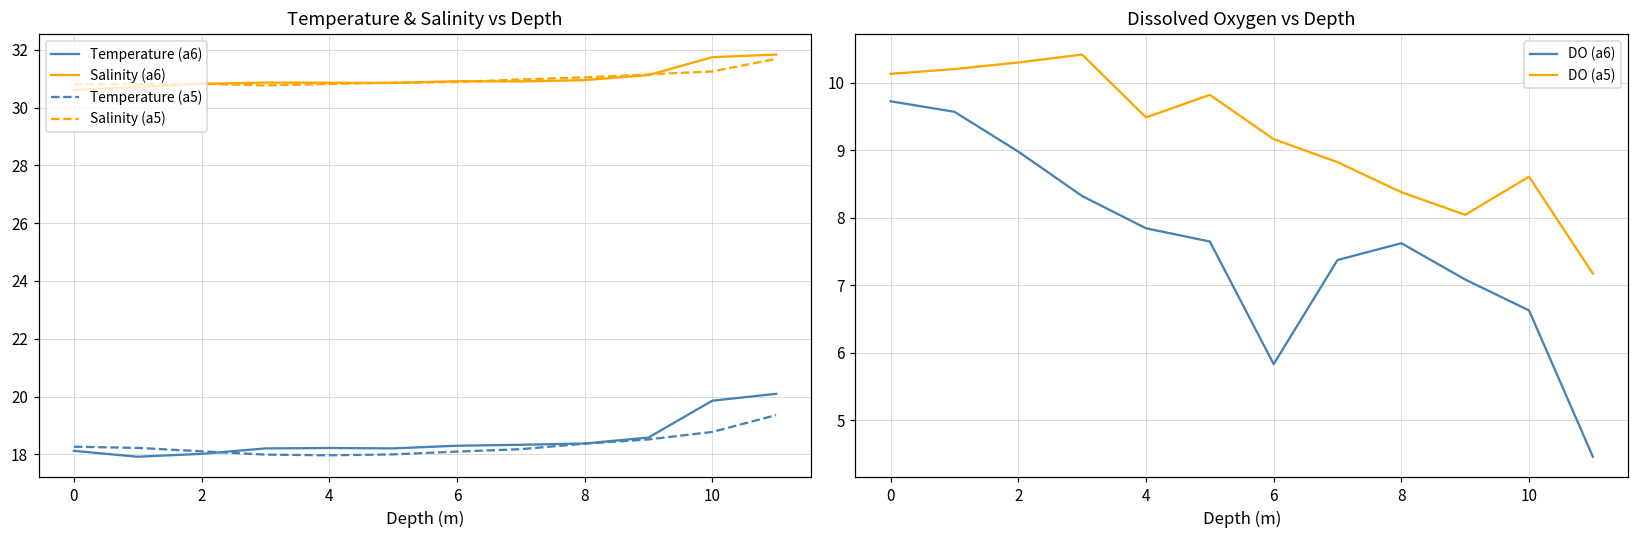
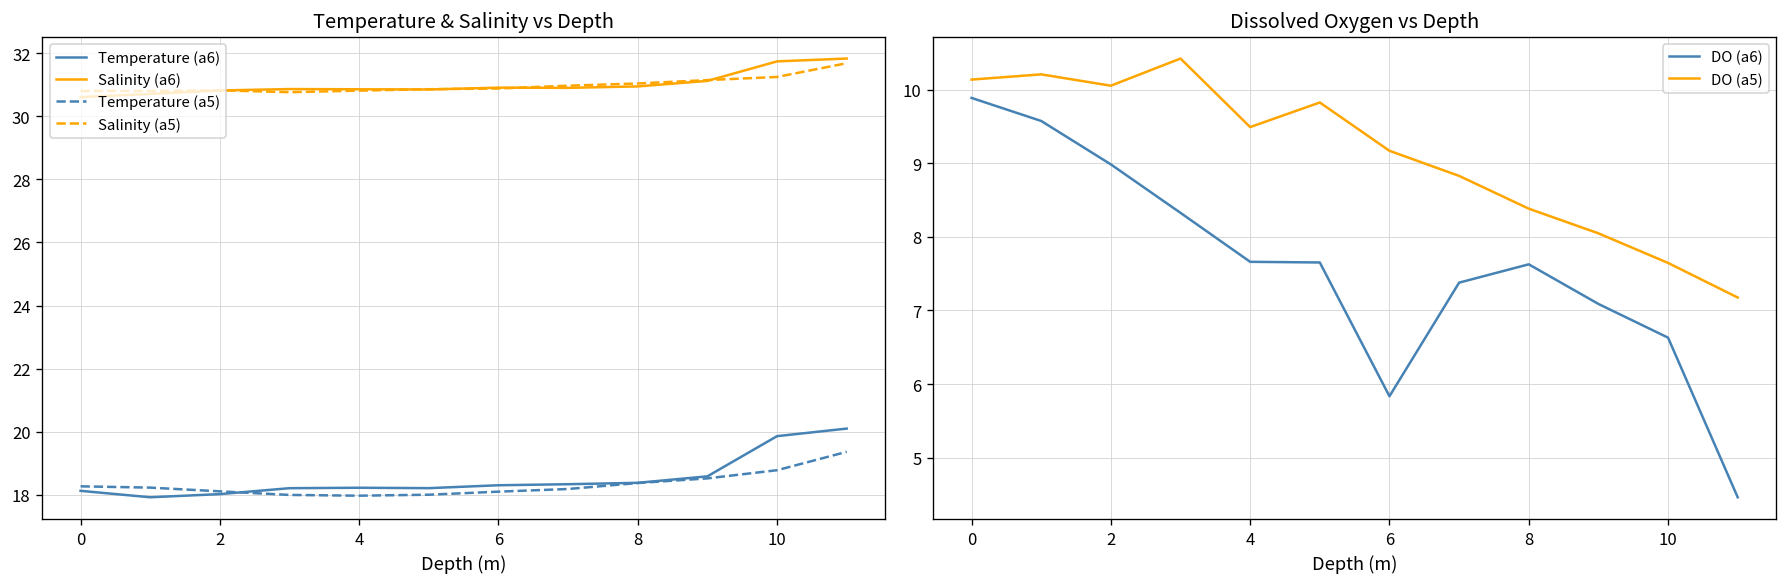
Dissolved Oxygen vs Depth, DO (a6), 0: 9.7 -> 9.9
Dissolved Oxygen vs Depth, DO (a5), 2: 10.3 -> 10.1
Dissolved Oxygen vs Depth, DO (a6), 4: 7.8 -> 7.7
Dissolved Oxygen vs Depth, DO (a5), 10: 8.6 -> 7.6
